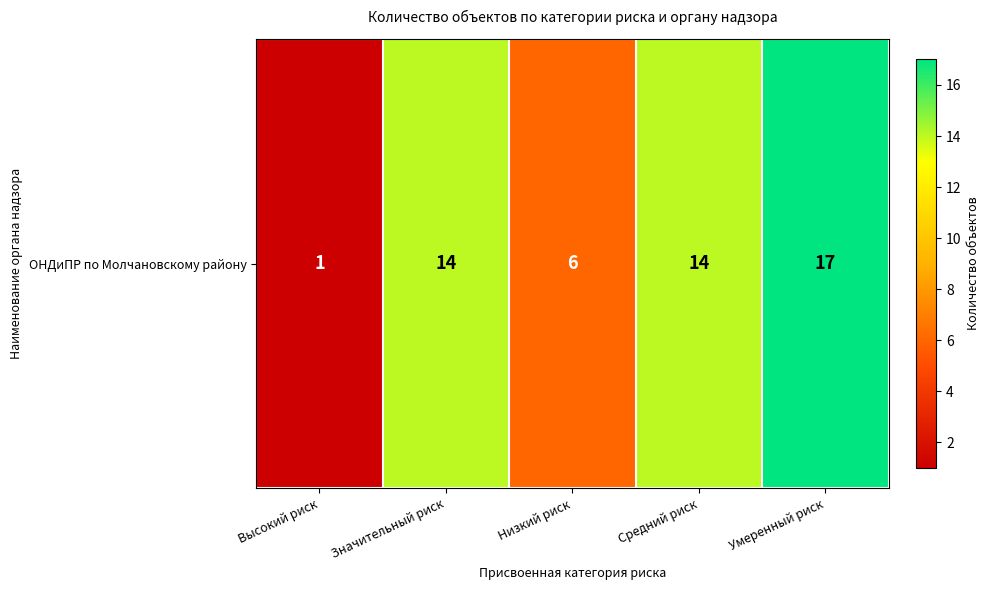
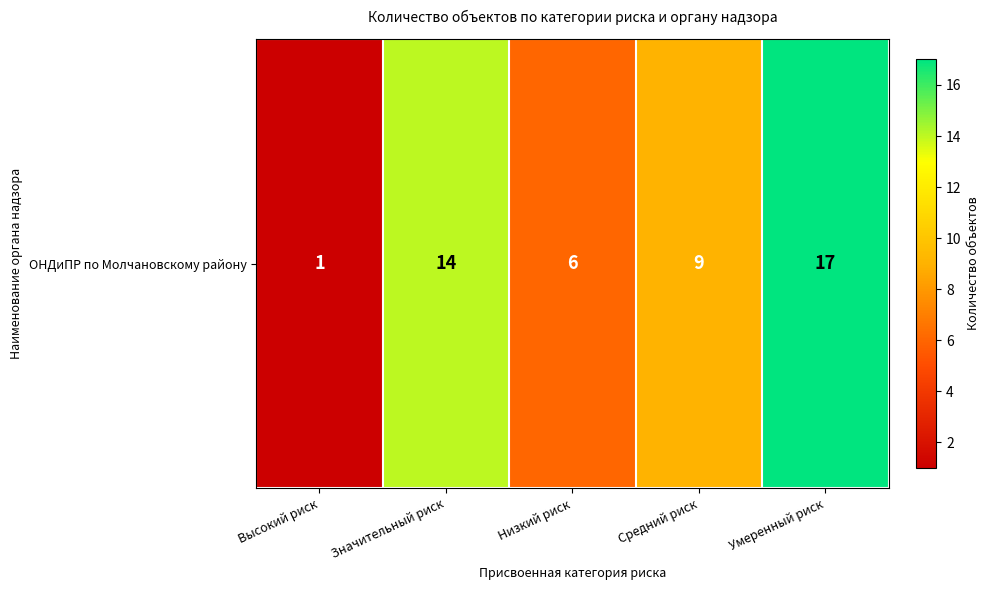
ОНДиПР по Молчановскому району, Средний риск: 14 -> 9
